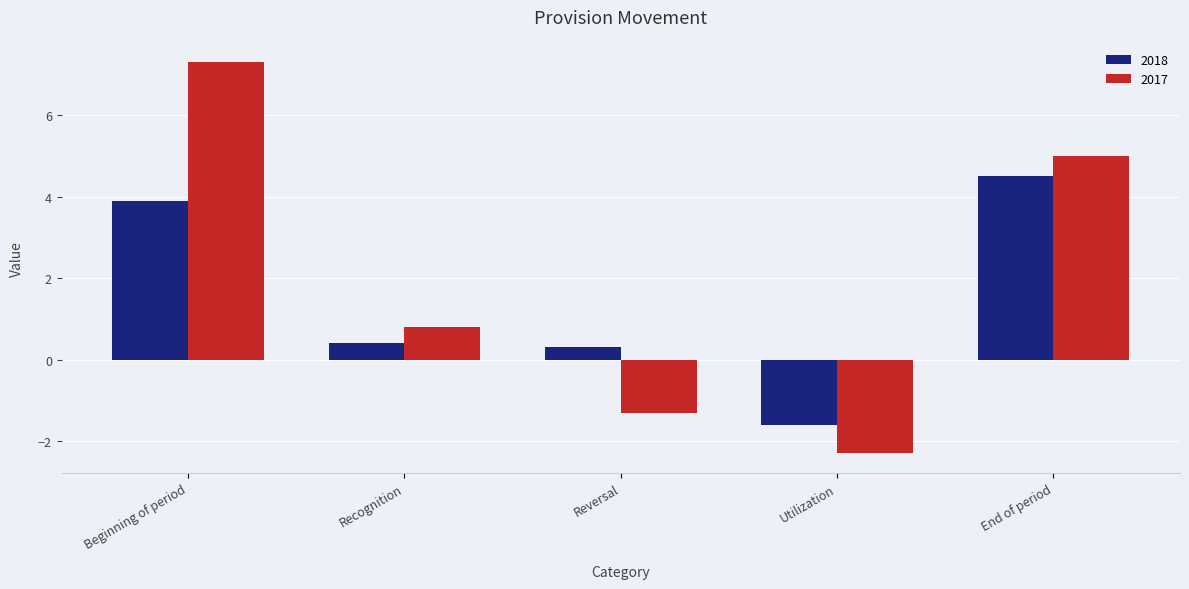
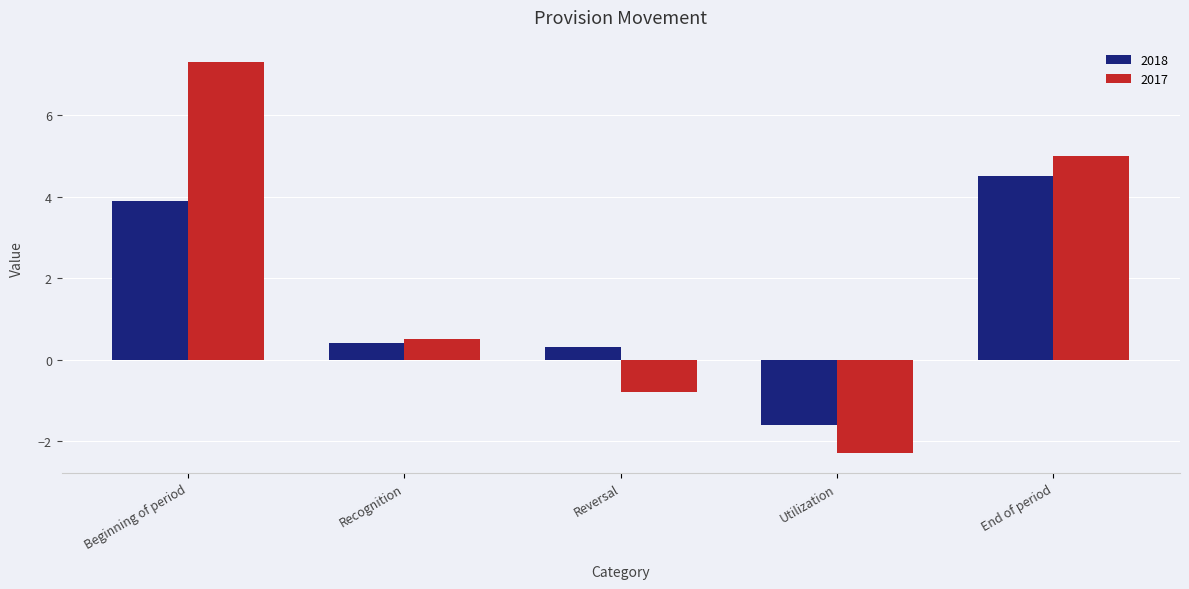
2017, Recognition: 0.8 -> 0.5
2017, Reversal: -1.3 -> -0.8
